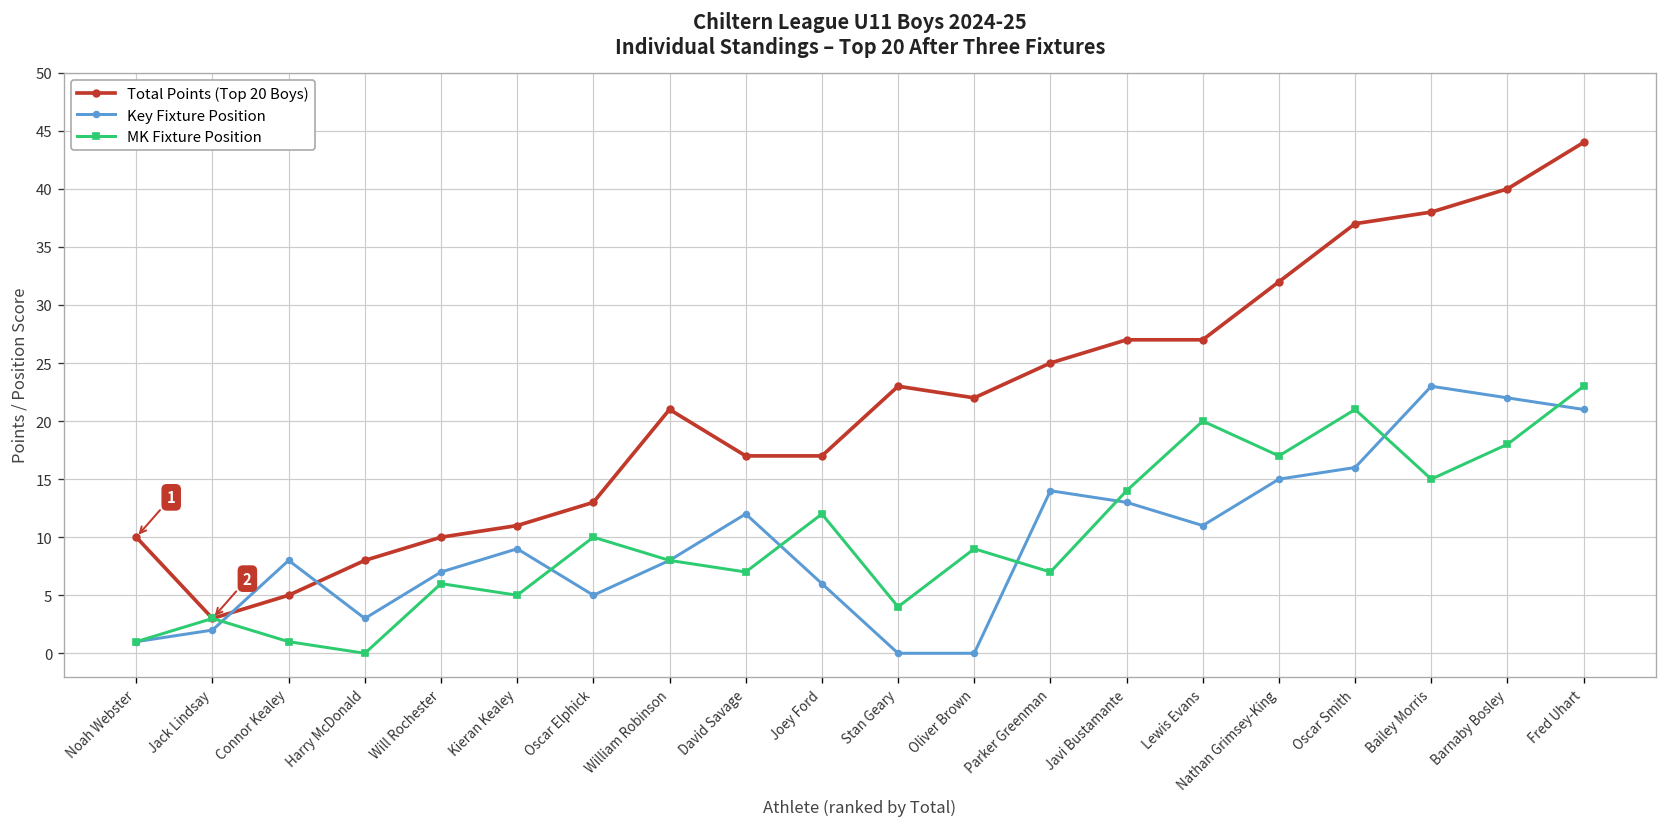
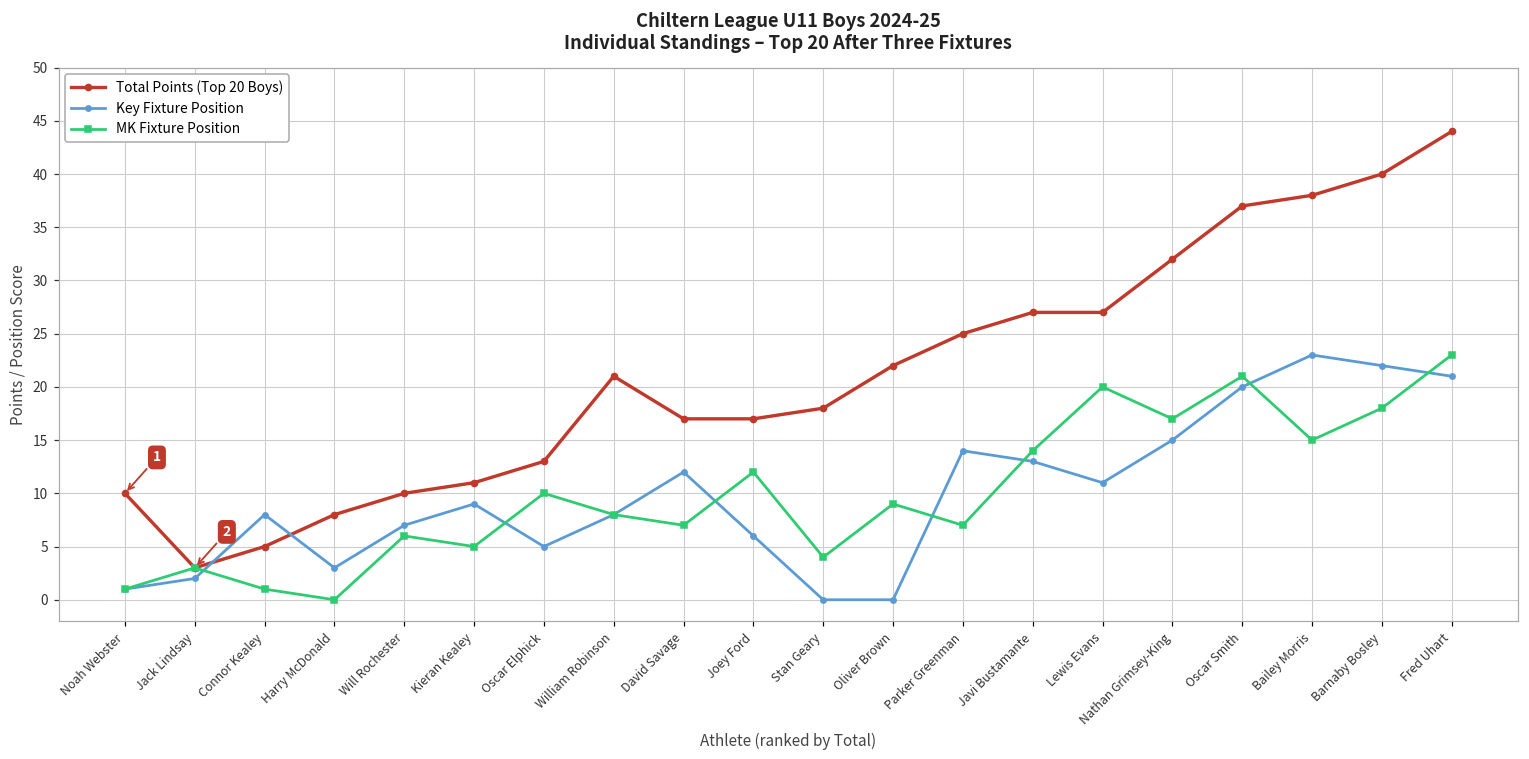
Total Points (Top 20 Boys), Stan Geary: 23 -> 18
Key Fixture Position, Oscar Smith: 16 -> 20
